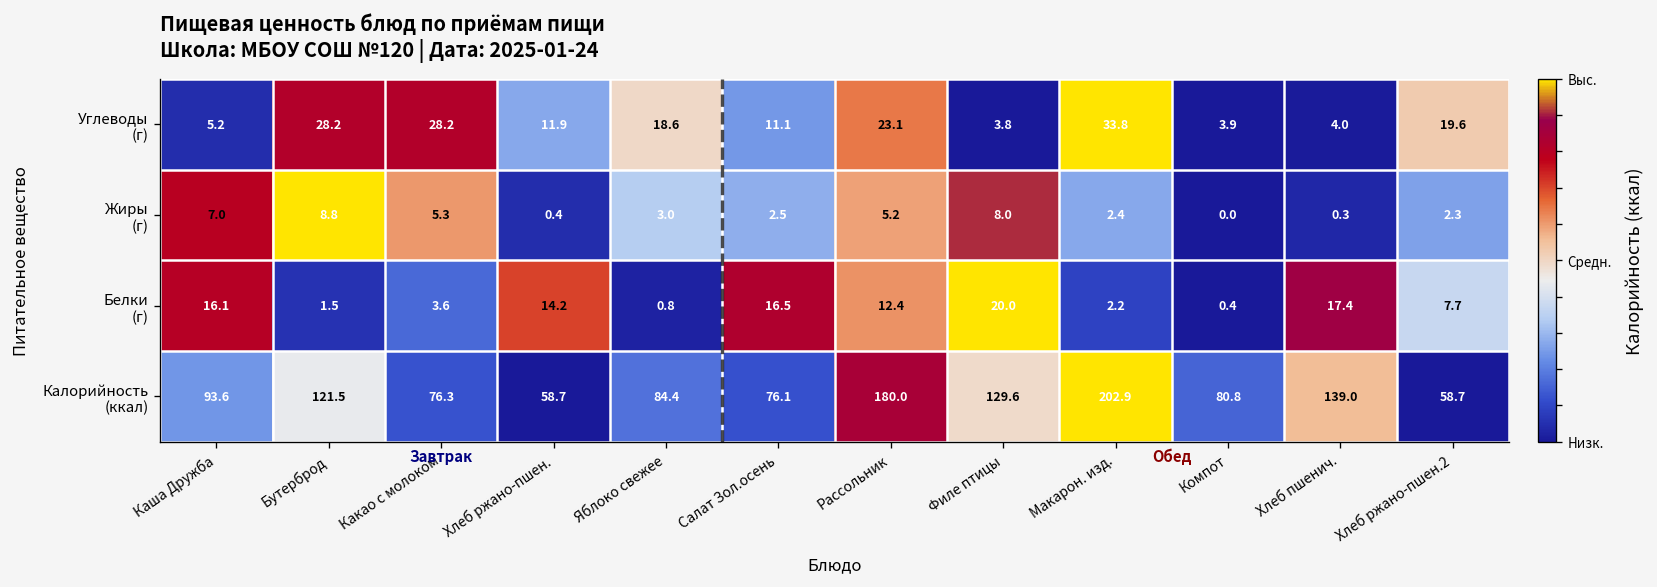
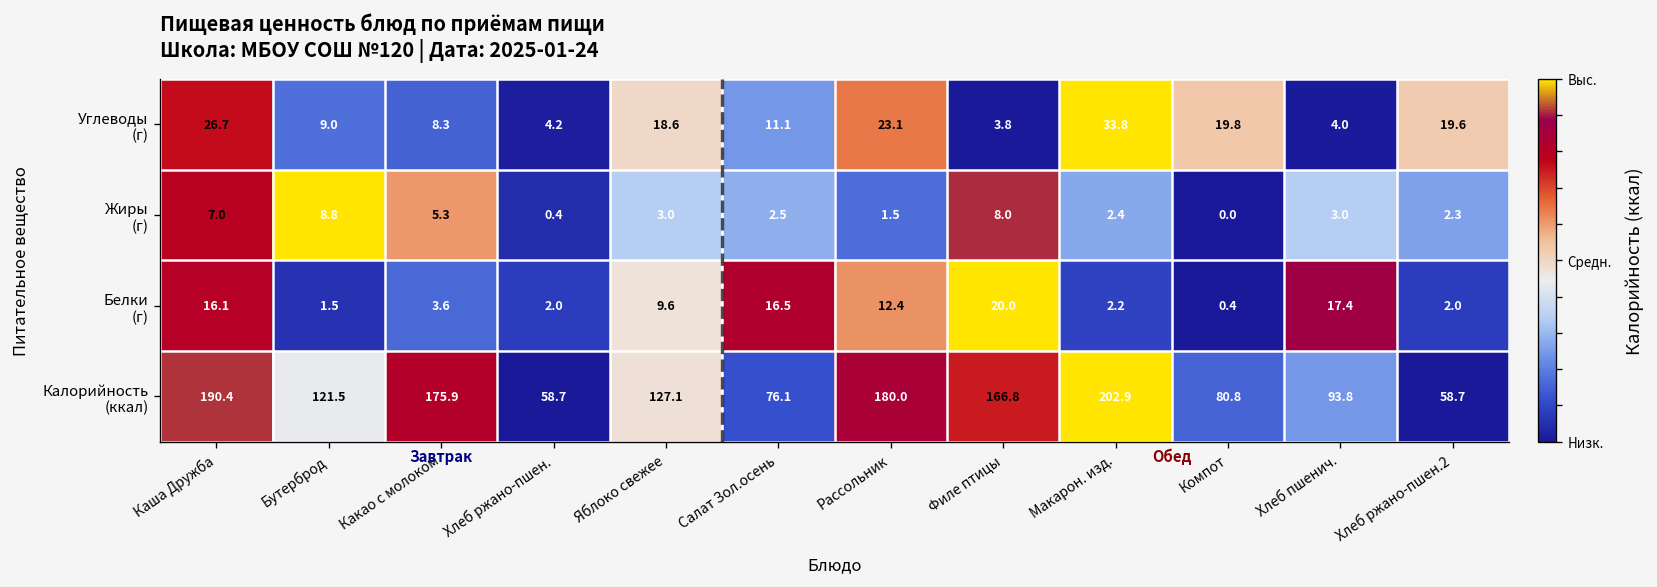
Углеводы (г), Каша Дружба: 5.2 -> 26.7
Углеводы (г), Бутерброд: 28.2 -> 9.0
Углеводы (г), Какао с молоком: 28.2 -> 8.3
Углеводы (г), Хлеб ржано-пшен.: 11.9 -> 4.2
Углеводы (г), Компот: 3.9 -> 19.8
Жиры (г), Рассольник: 5.2 -> 1.5
Жиры (г), Хлеб пшенич.: 0.3 -> 3.0
Белки (г), Хлеб ржано-пшен.: 14.2 -> 2.0
Белки (г), Яблоко свежее: 0.8 -> 9.6
Белки (г), Хлеб ржано-пшен.2: 7.7 -> 2.0
Калорийность (ккал), Каша Дружба: 93.6 -> 190.4
Калорийность (ккал), Какао с молоком: 76.3 -> 175.9
Калорийность (ккал), Яблоко свежее: 84.4 -> 127.1
Калорийность (ккал), Филе птицы: 129.6 -> 166.8
Калорийность (ккал), Хлеб пшенич.: 139.0 -> 93.8
